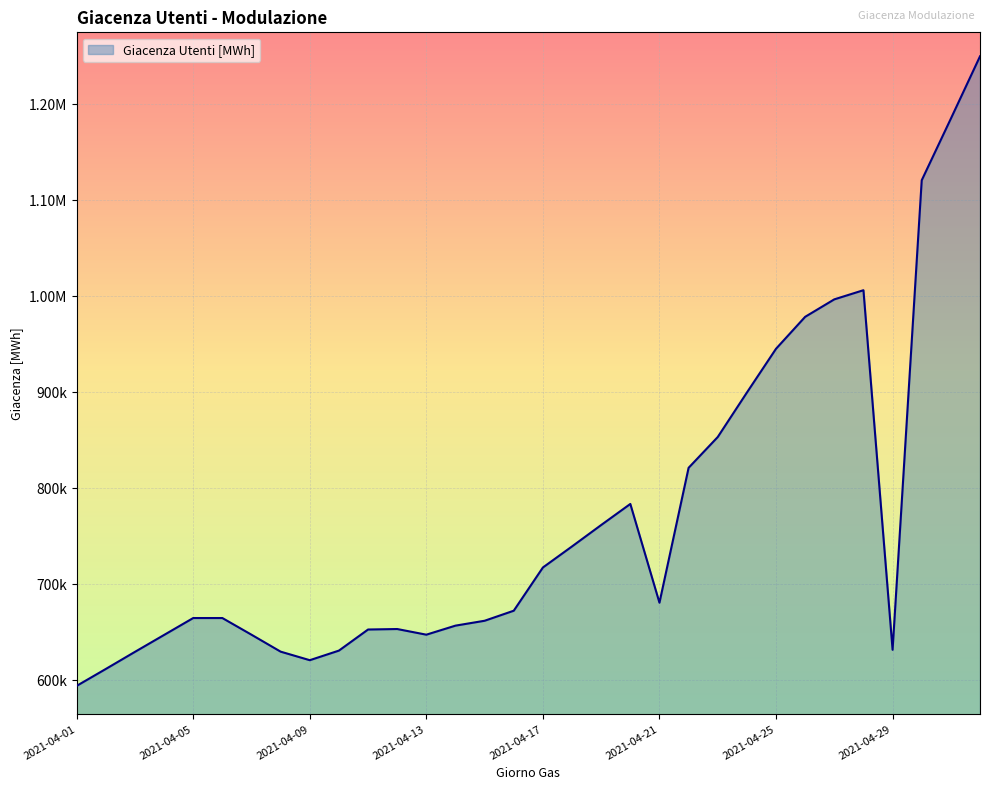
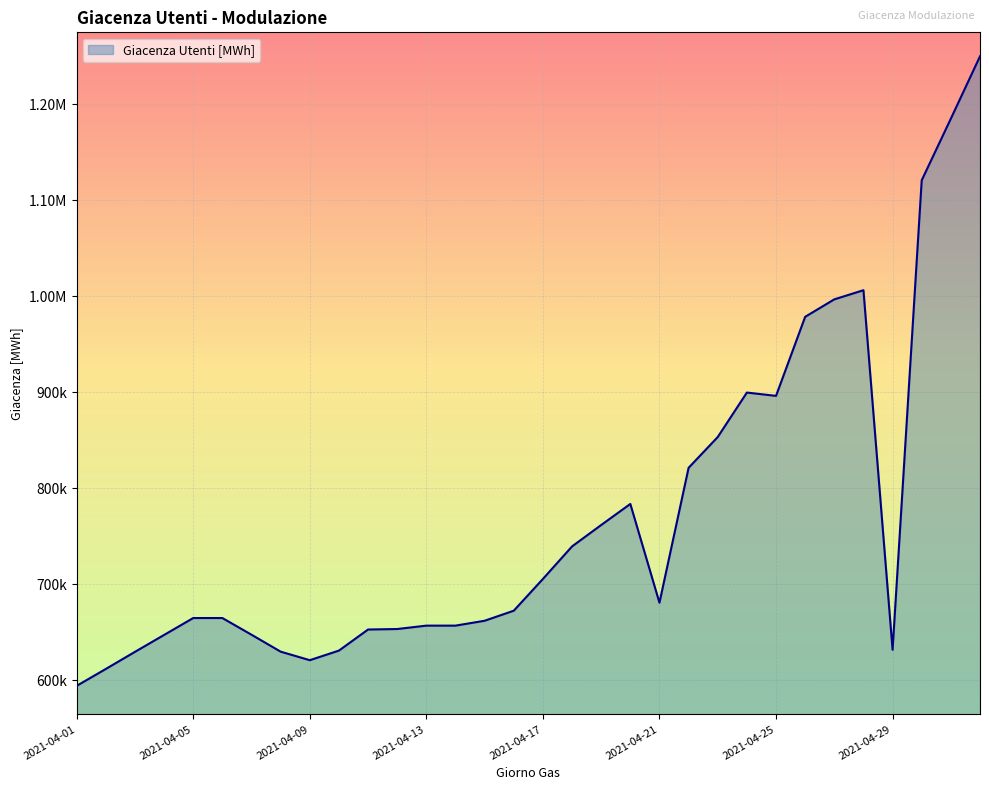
2021-04-13: 650000 -> 660000
2021-04-17: 720000 -> 710000
2021-04-25: 950000 -> 900000
